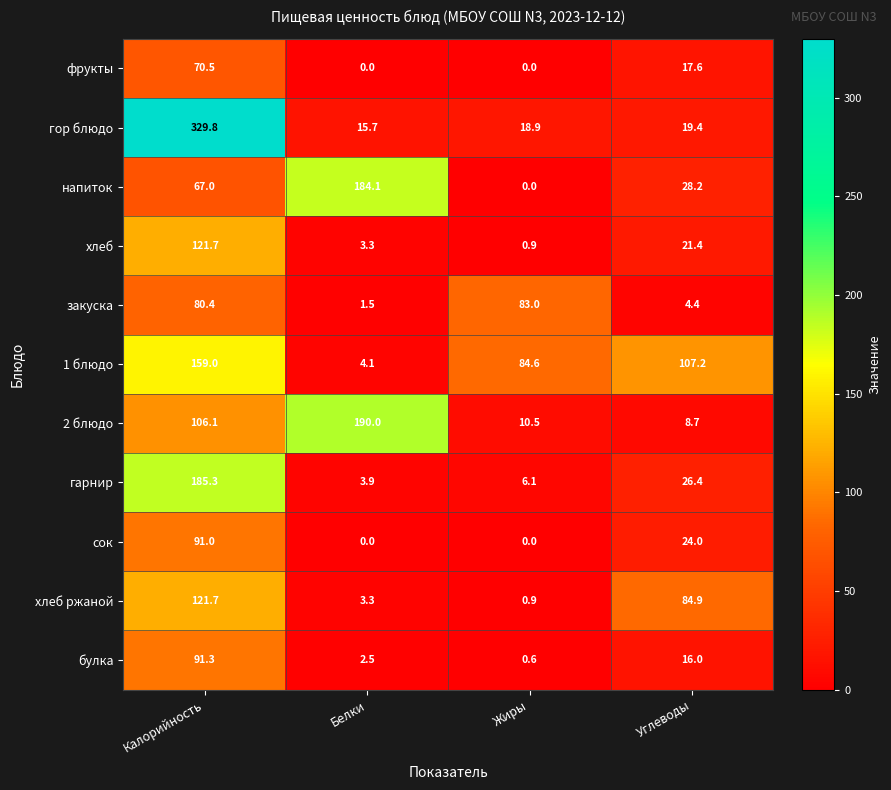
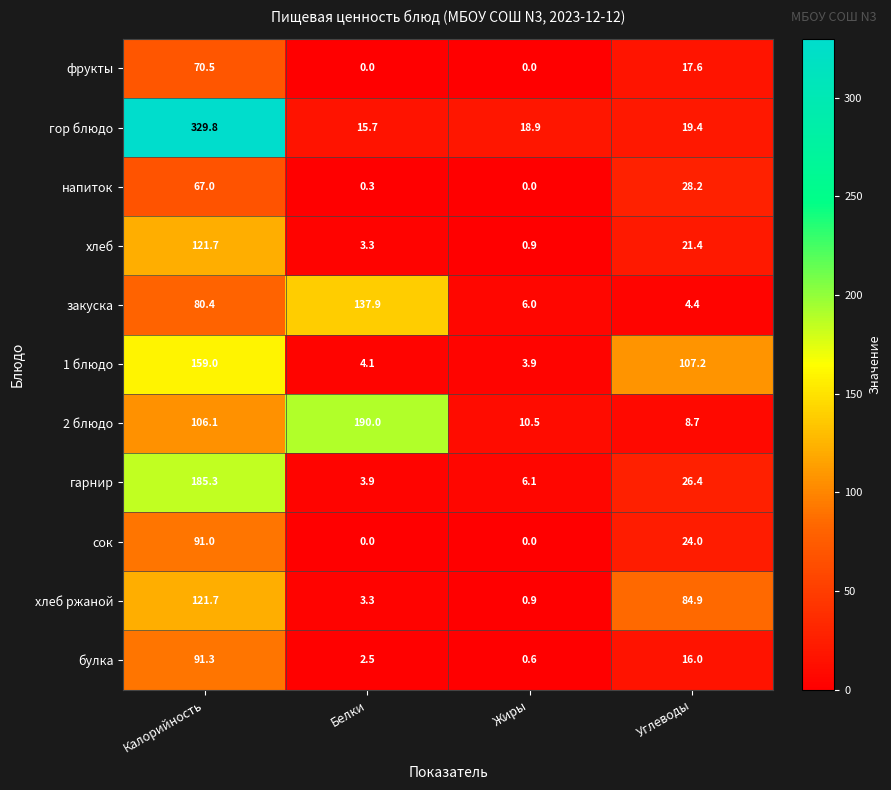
напиток, Белки: 184.1 -> 0.3
закуска, Белки: 1.5 -> 137.9
закуска, Жиры: 83.0 -> 6.0
1 блюдо, Жиры: 84.6 -> 3.9
